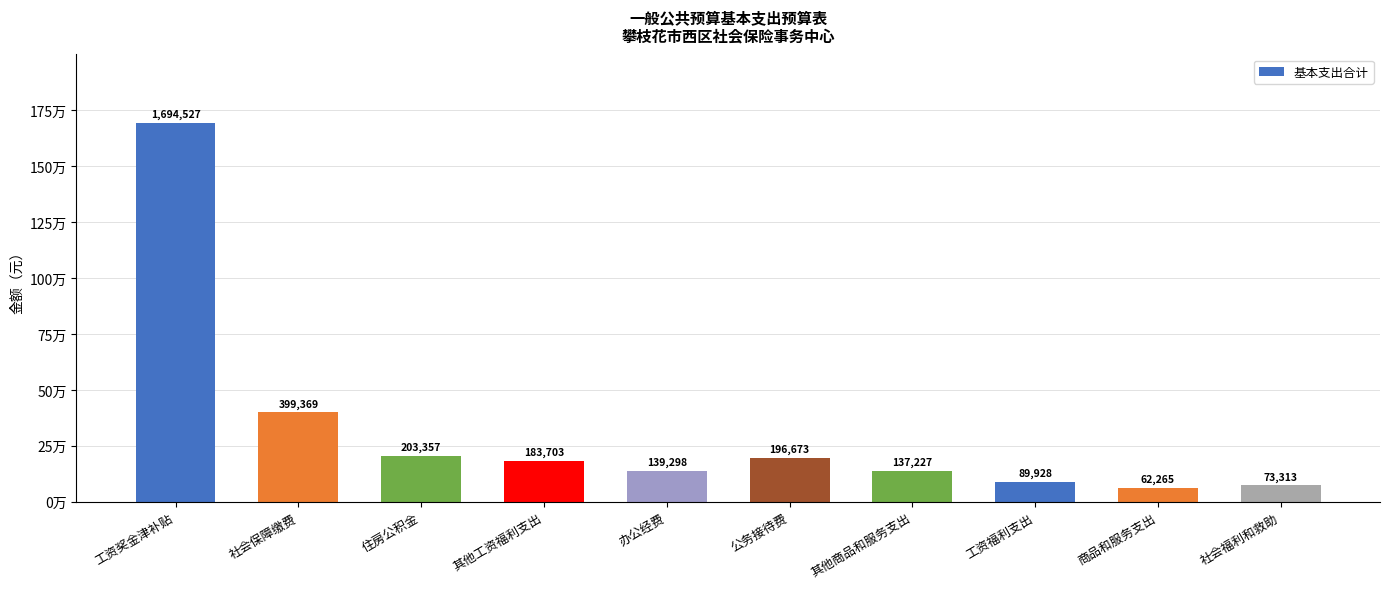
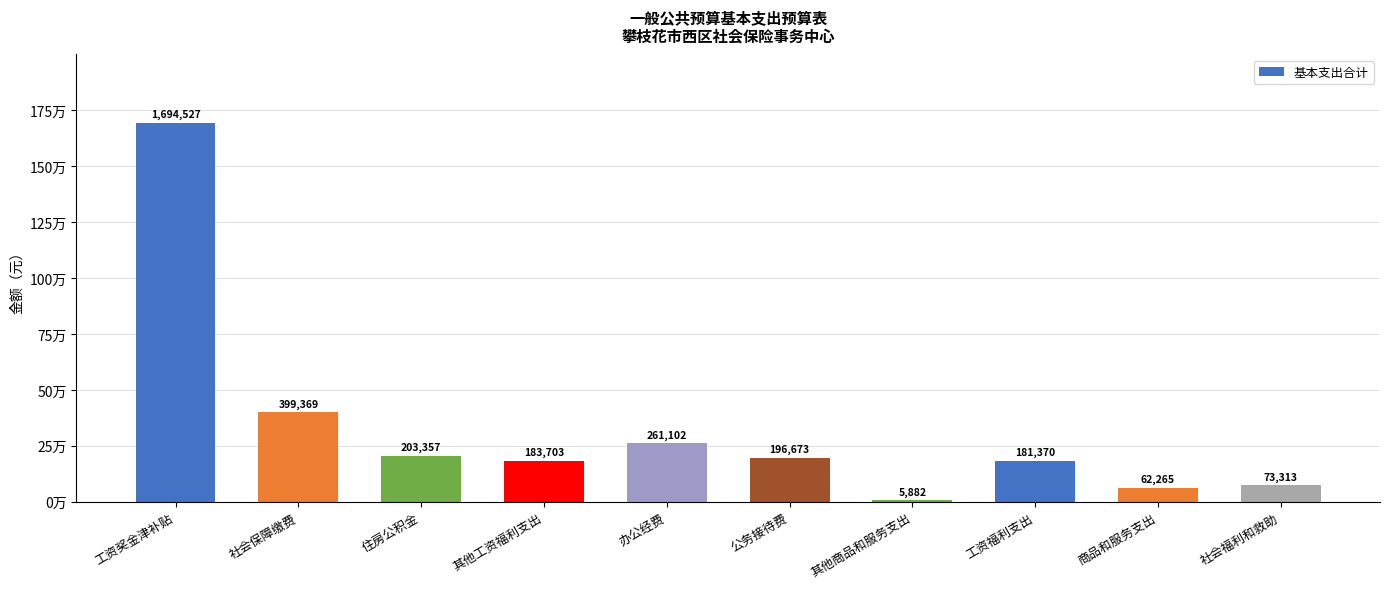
办公经费: 139,298 -> 261,102
其他商品和服务支出: 137,227 -> 5,882
工资福利支出: 89,928 -> 181,370
